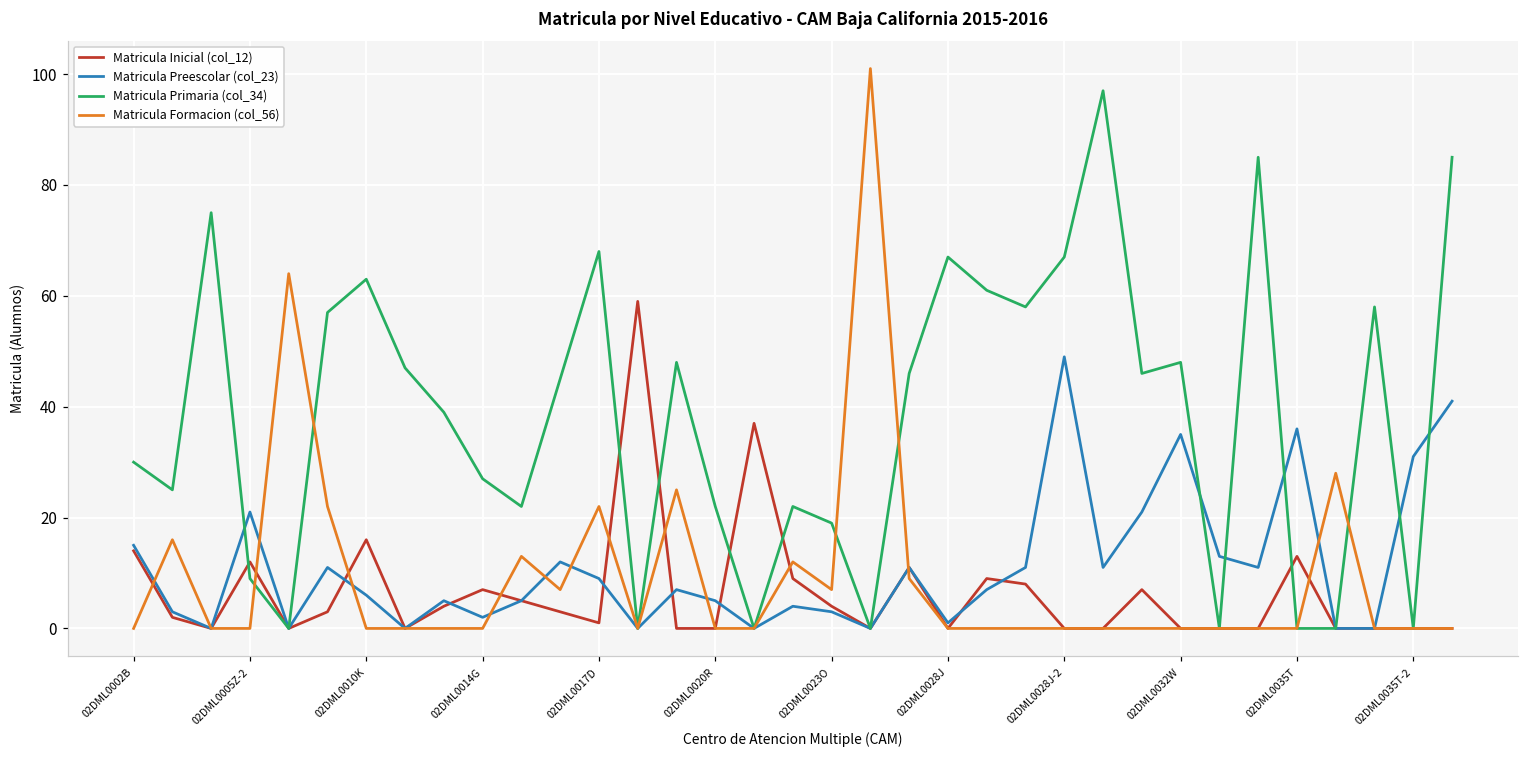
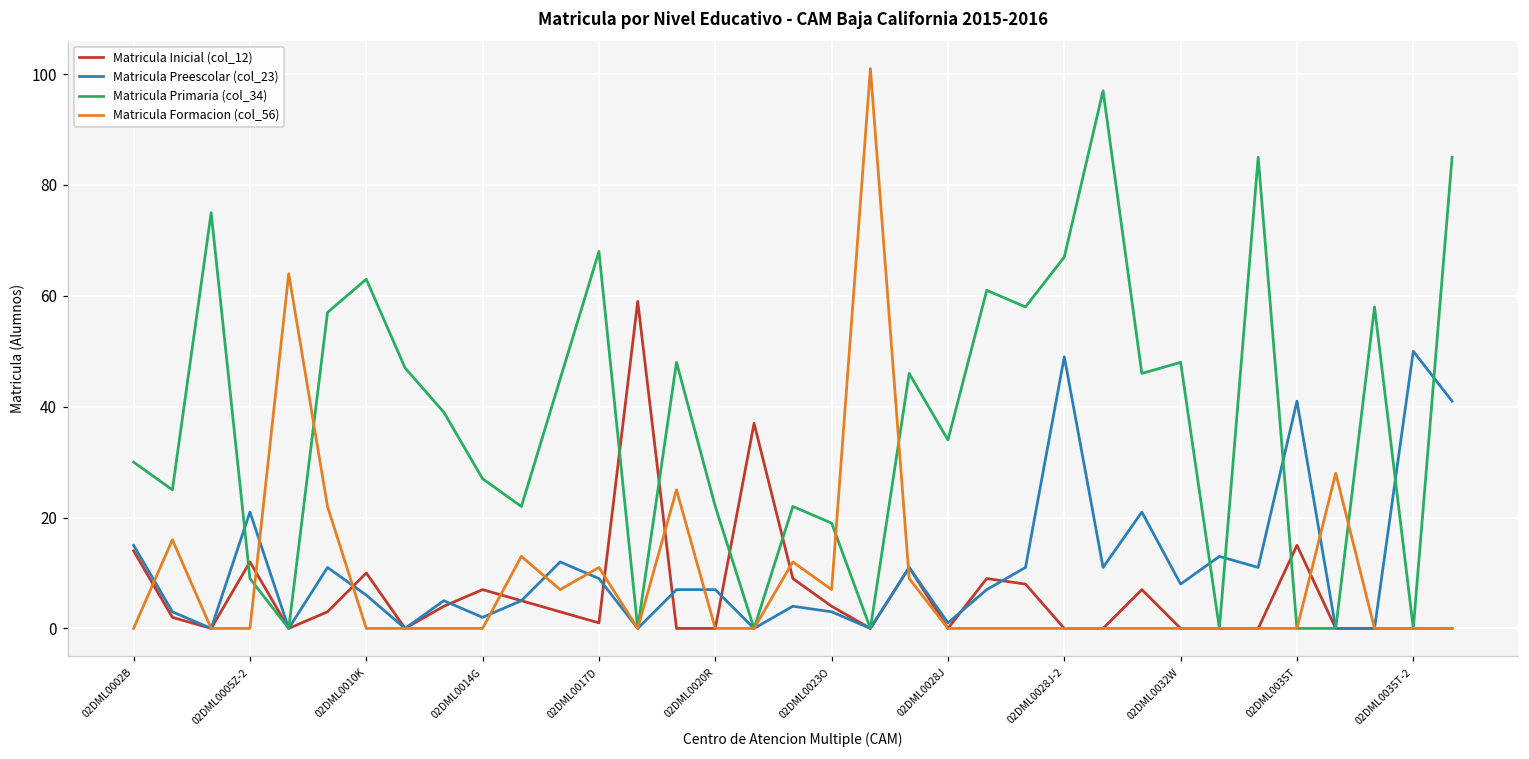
Matricula Inicial (col_12), 02DML0010K: 16 -> 10
Matricula Formacion (col_56), 02DML0017D: 22 -> 11
Matricula Preescolar (col_23), 02DML0020R: 5 -> 7
Matricula Primaria (col_34), 02DML0028J: 67 -> 34
Matricula Preescolar (col_23), 02DML0032W: 35 -> 8
Matricula Inicial (col_12), 02DML0035T: 13 -> 15
Matricula Preescolar (col_23), 02DML0035T: 36 -> 41
Matricula Preescolar (col_23), 02DML0035T-2: 31 -> 50
